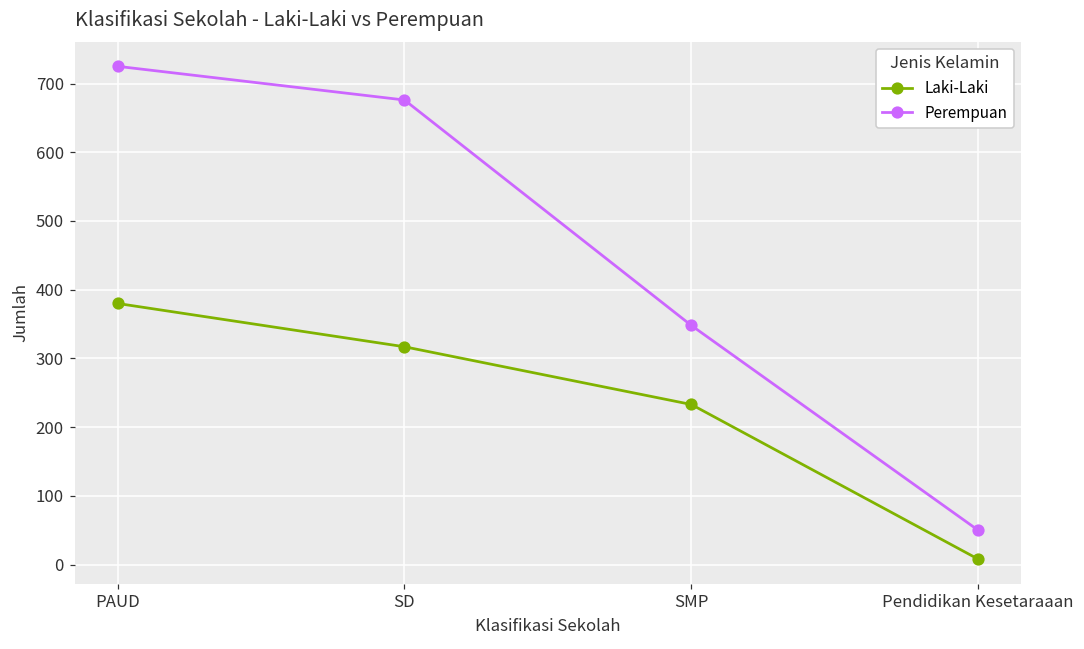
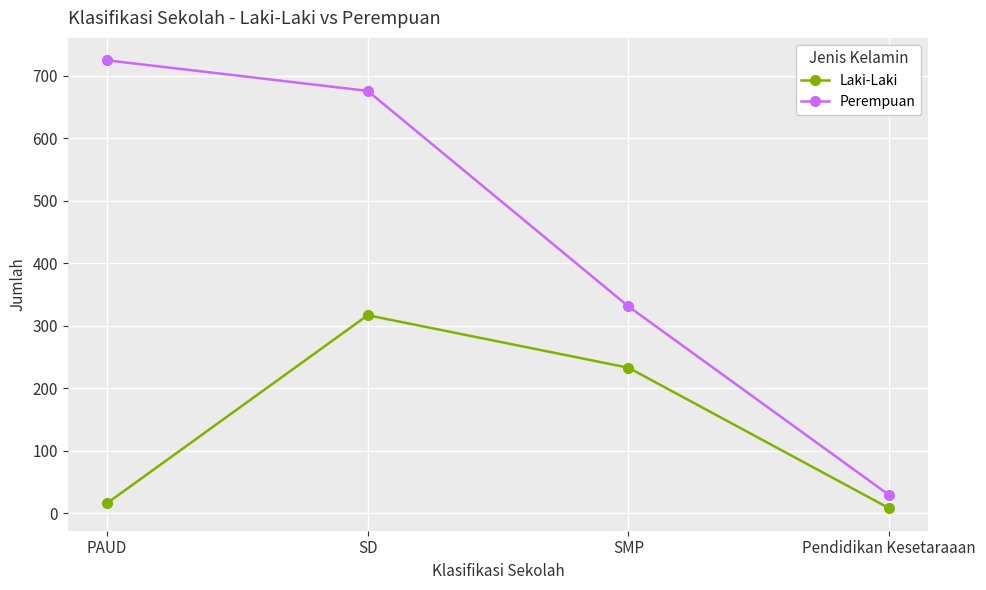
Laki-Laki, PAUD: 380 -> 20
Perempuan, SMP: 350 -> 330
Perempuan, Pendidikan Kesetaraaan: 50 -> 30
